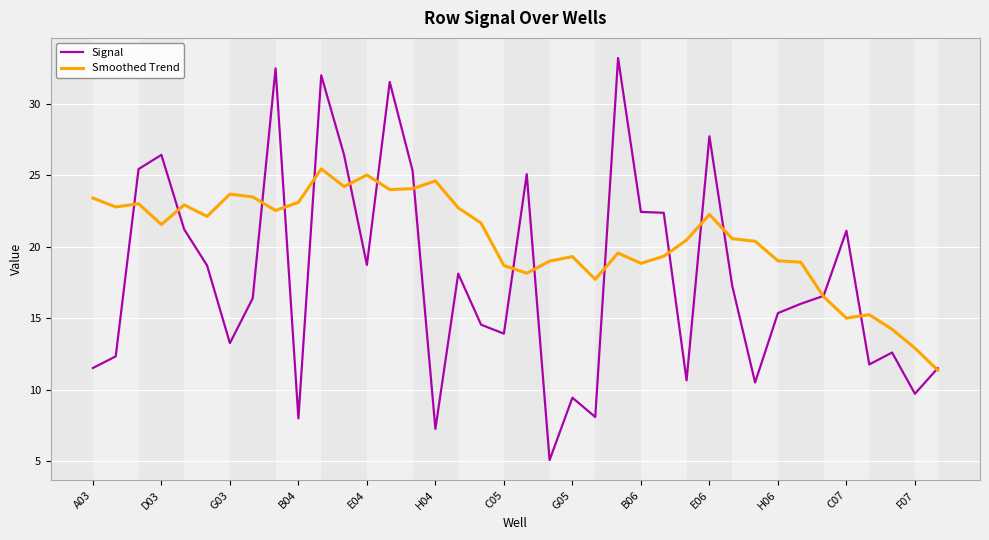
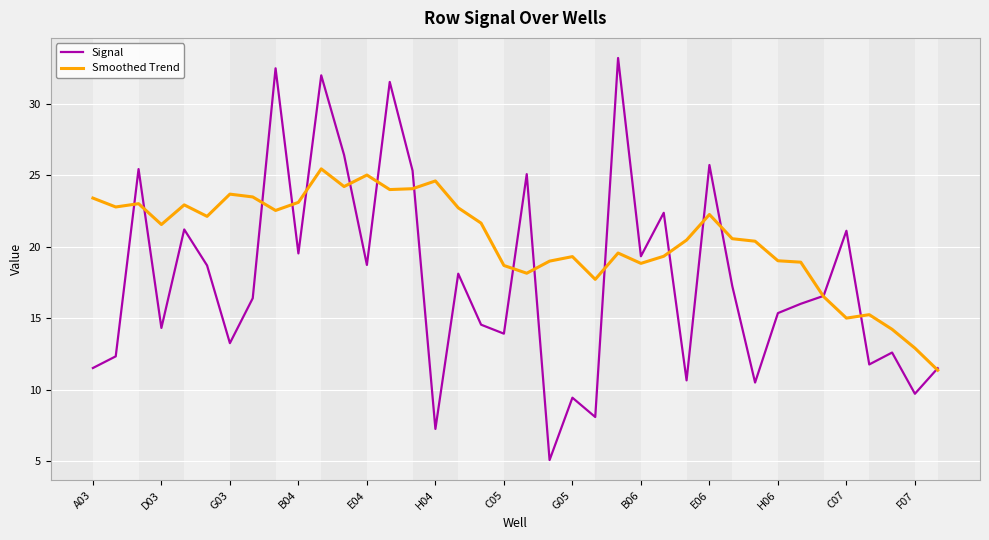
Signal, D03: 26.4 -> 14.3
Signal, B04: 8.0 -> 19.5
Signal, B06: 22.4 -> 19.3
Signal, E06: 27.7 -> 25.7
